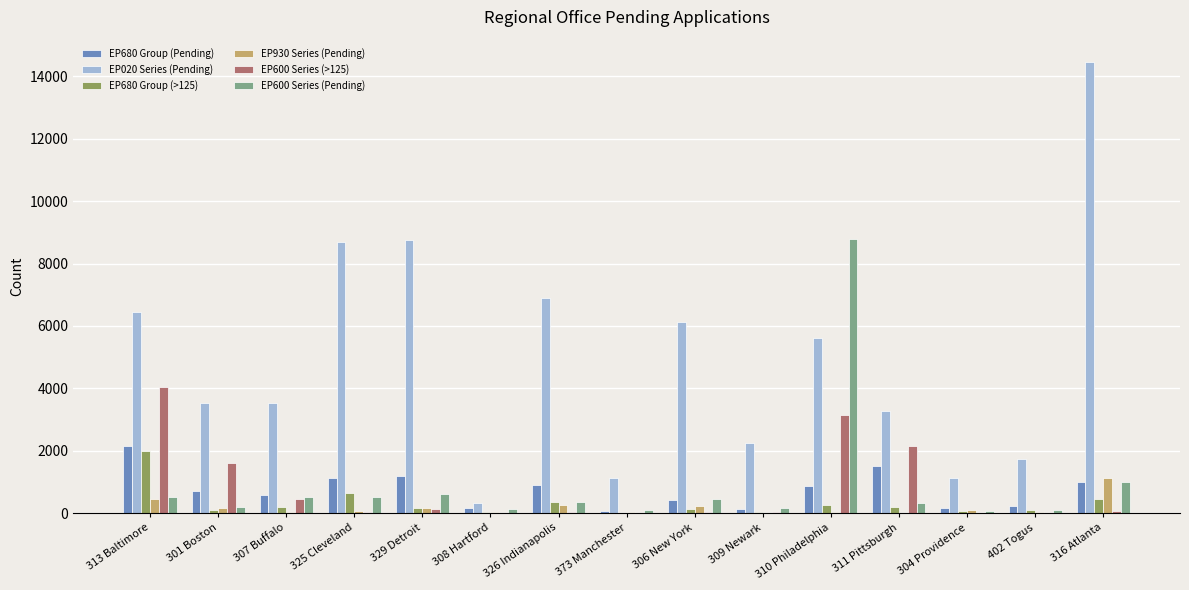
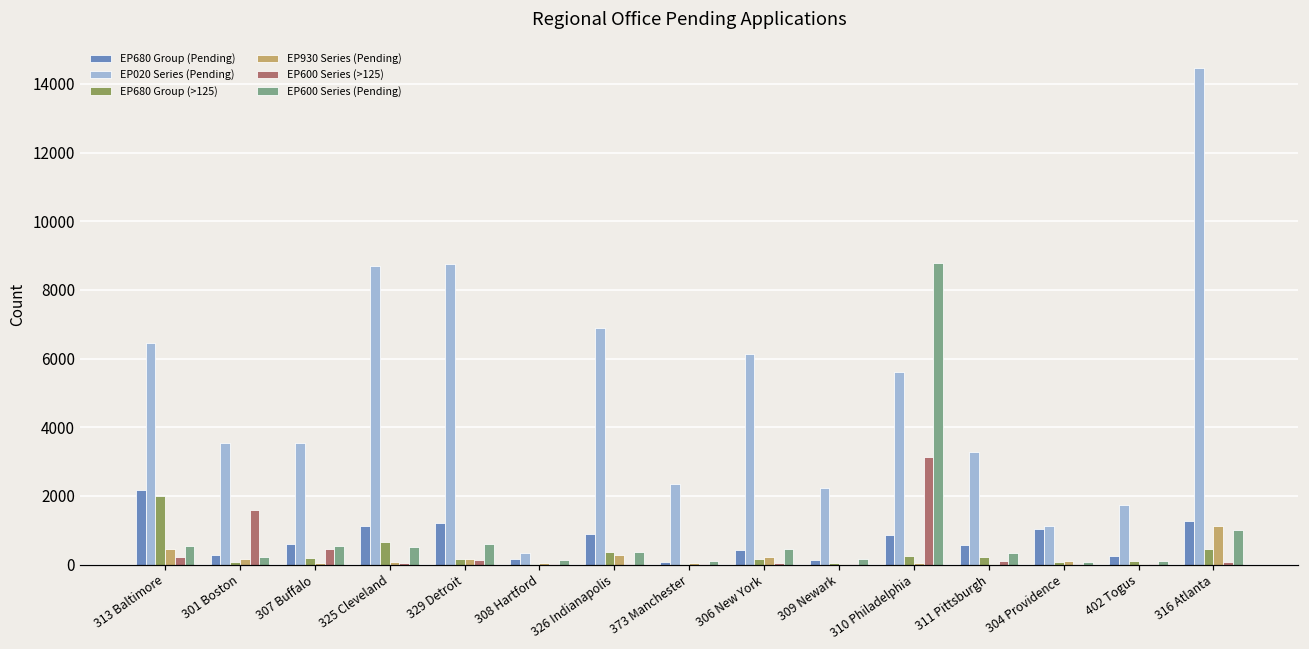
EP600 Series (>125), 313 Baltimore: 4100 -> 200
EP680 Group (Pending), 301 Boston: 700 -> 300
EP020 Series (Pending), 373 Manchester: 1100 -> 2400
EP680 Group (Pending), 311 Pittsburgh: 1500 -> 600
EP600 Series (>125), 311 Pittsburgh: 2200 -> 100
EP680 Group (Pending), 304 Providence: 200 -> 1000
EP680 Group (Pending), 316 Atlanta: 1000 -> 1300
